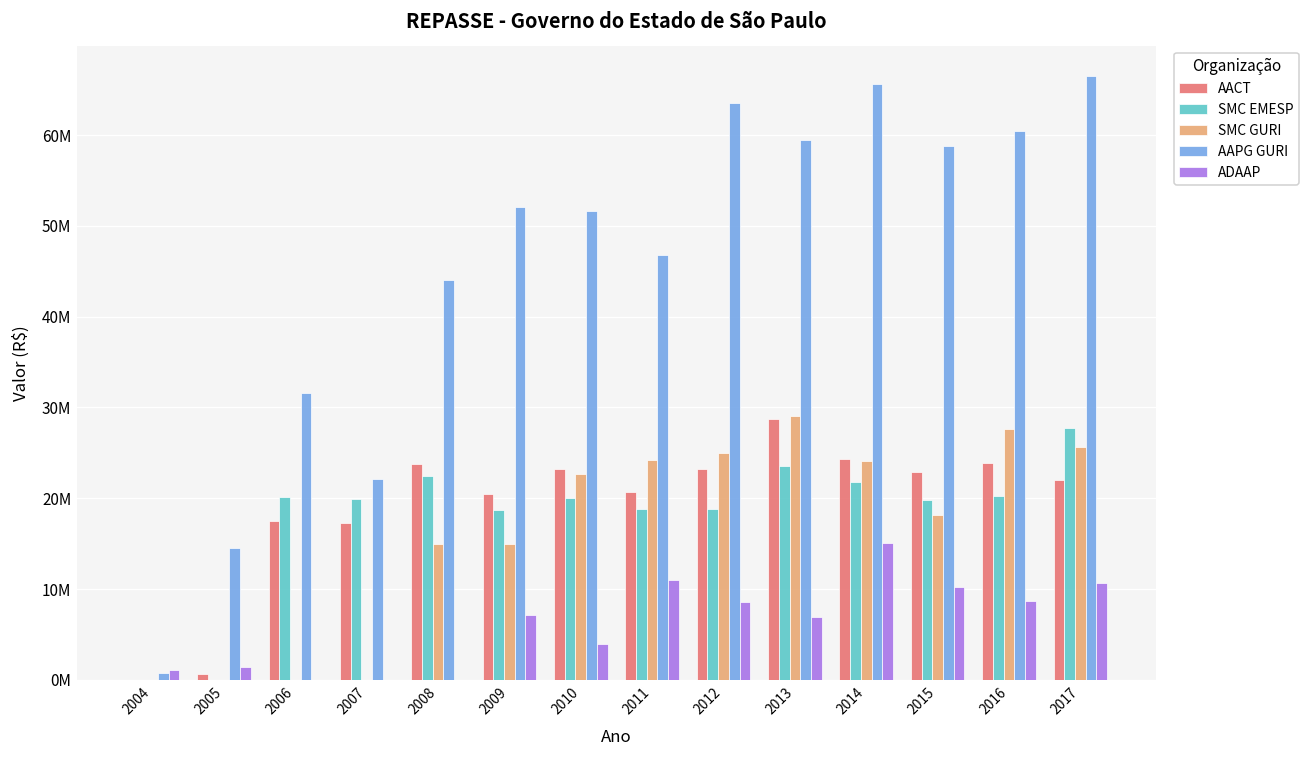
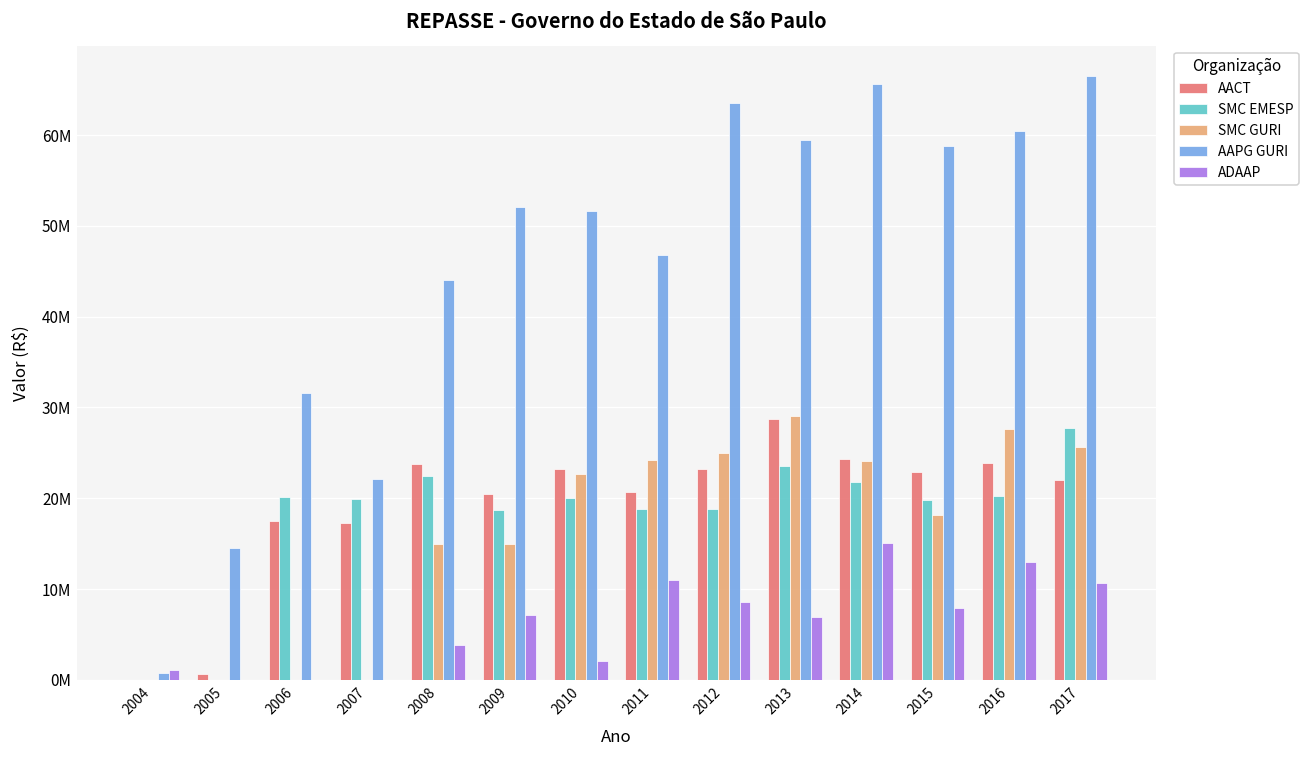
ADAAP, 2005: 1000000 -> 0
ADAAP, 2008: 0 -> 4000000
ADAAP, 2010: 4000000 -> 2000000
ADAAP, 2015: 10000000 -> 8000000
ADAAP, 2016: 9000000 -> 13000000
